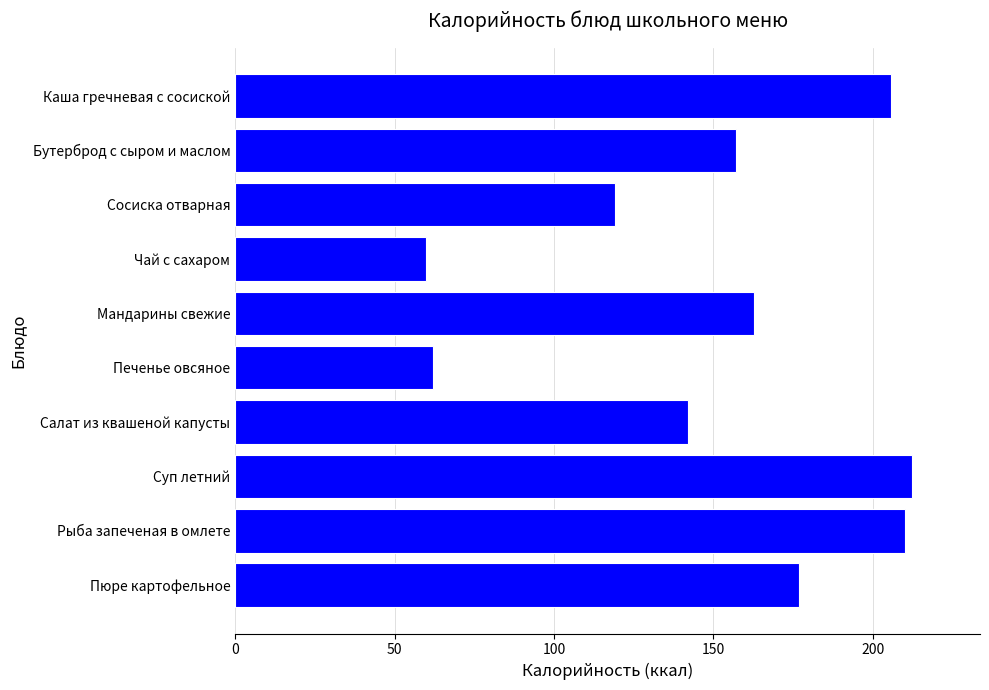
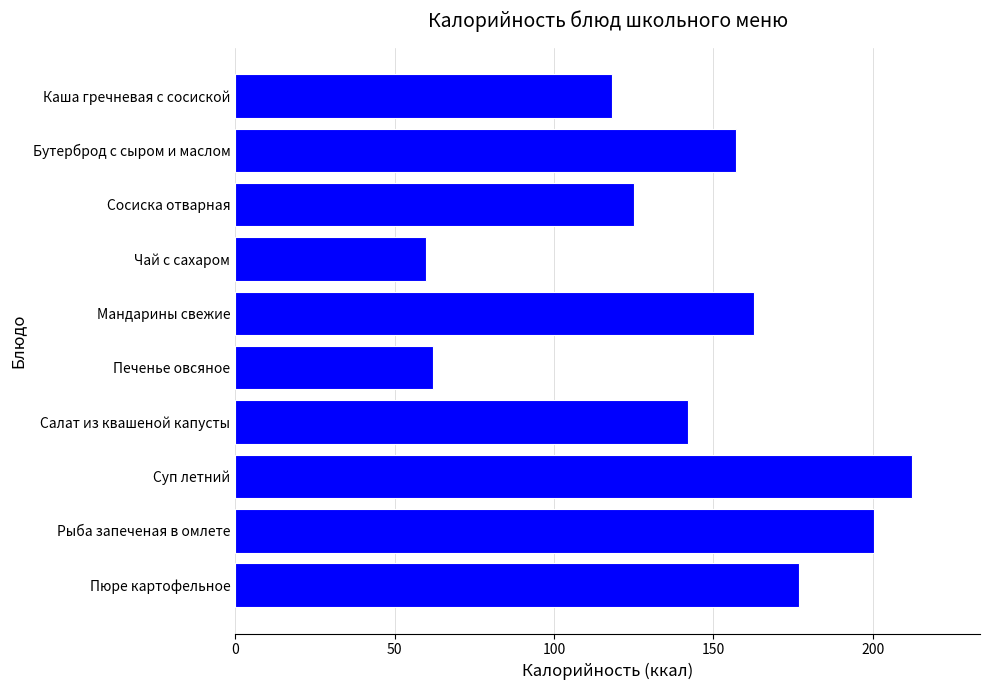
Каша гречневая с сосиской: 206 -> 118
Сосиска отварная: 119 -> 125
Рыба запеченая в омлете: 210 -> 200
